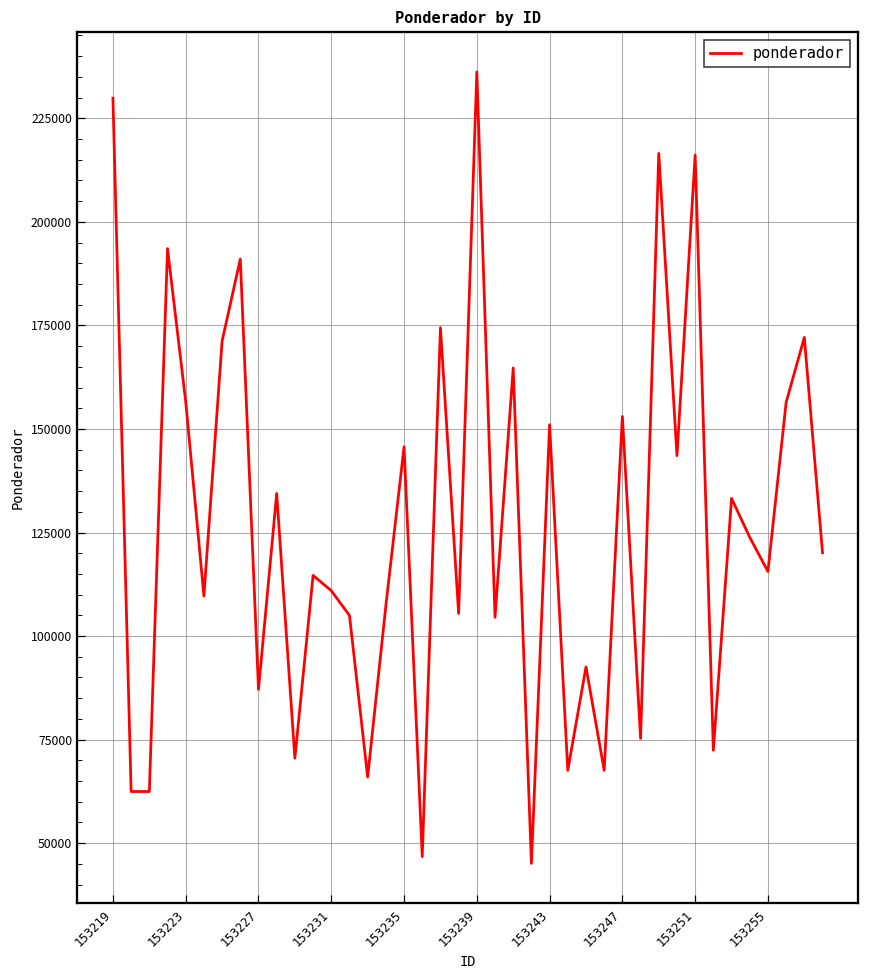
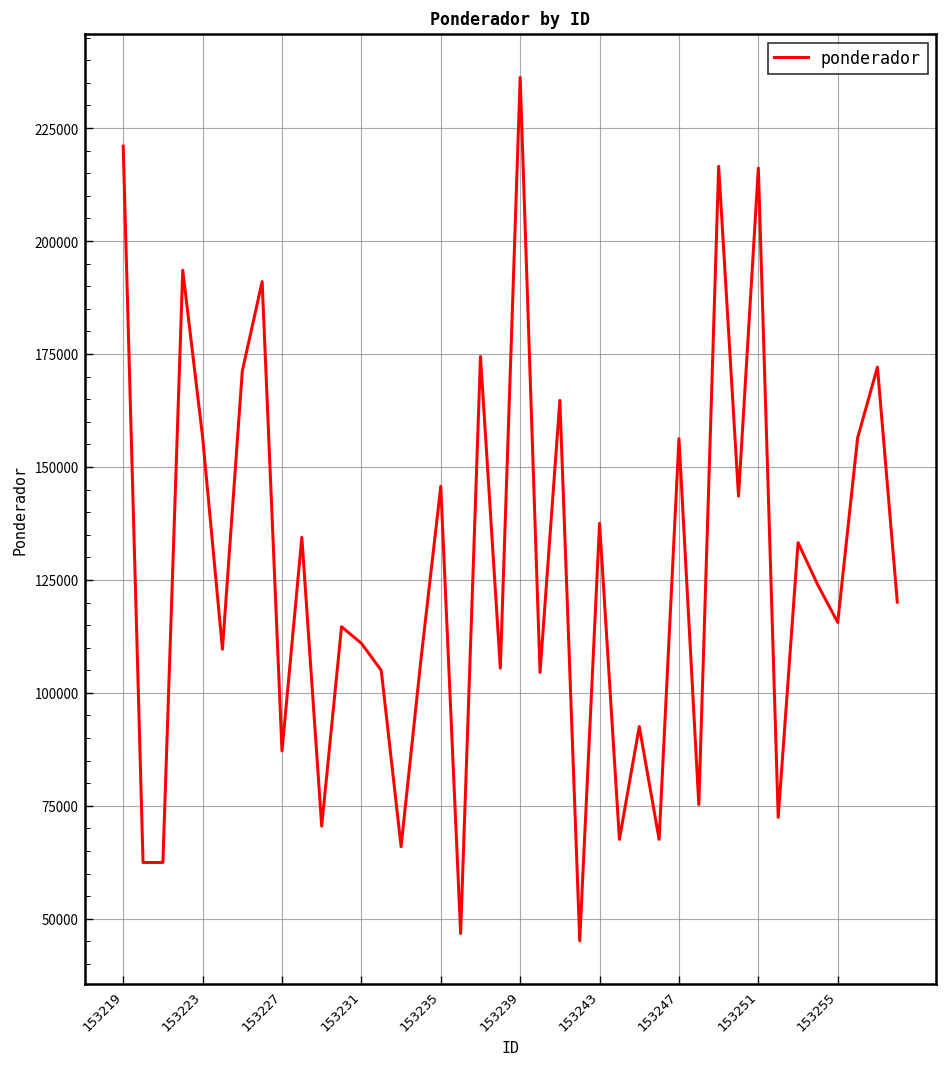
153219: 230000 -> 221000
153243: 151000 -> 138000
153247: 153000 -> 156000
